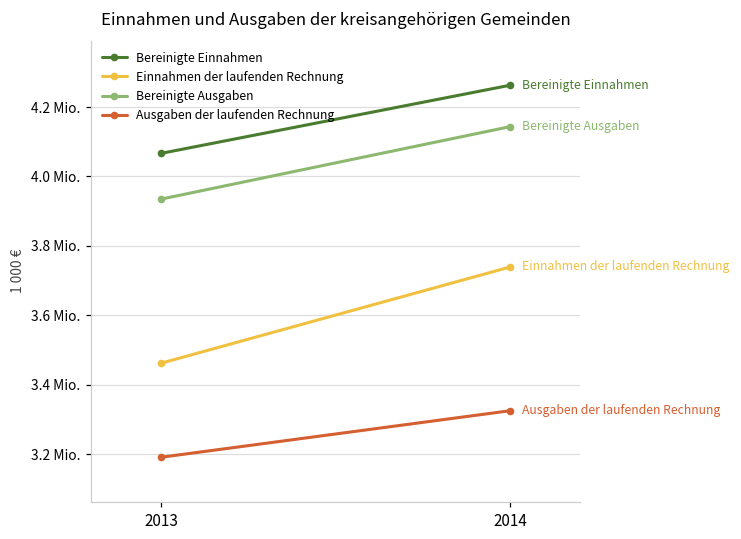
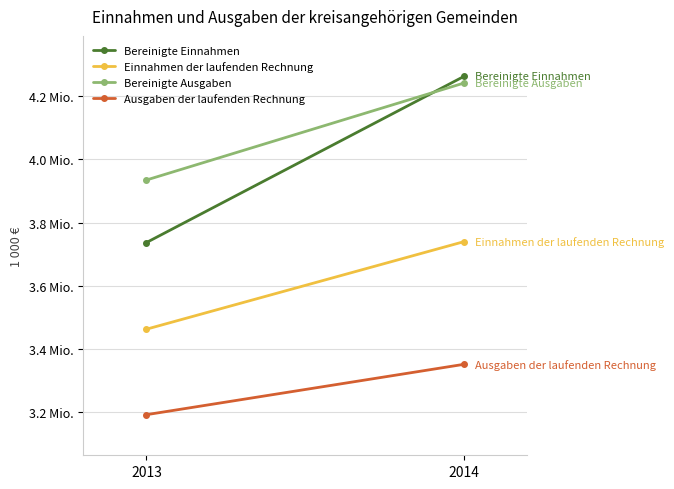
Bereinigte Einnahmen, 2013: 4.07 Mio. -> 3.74 Mio.
Bereinigte Ausgaben, 2014: 4.14 Mio. -> 4.24 Mio.
Ausgaben der laufenden Rechnung, 2014: 3.33 Mio. -> 3.35 Mio.
